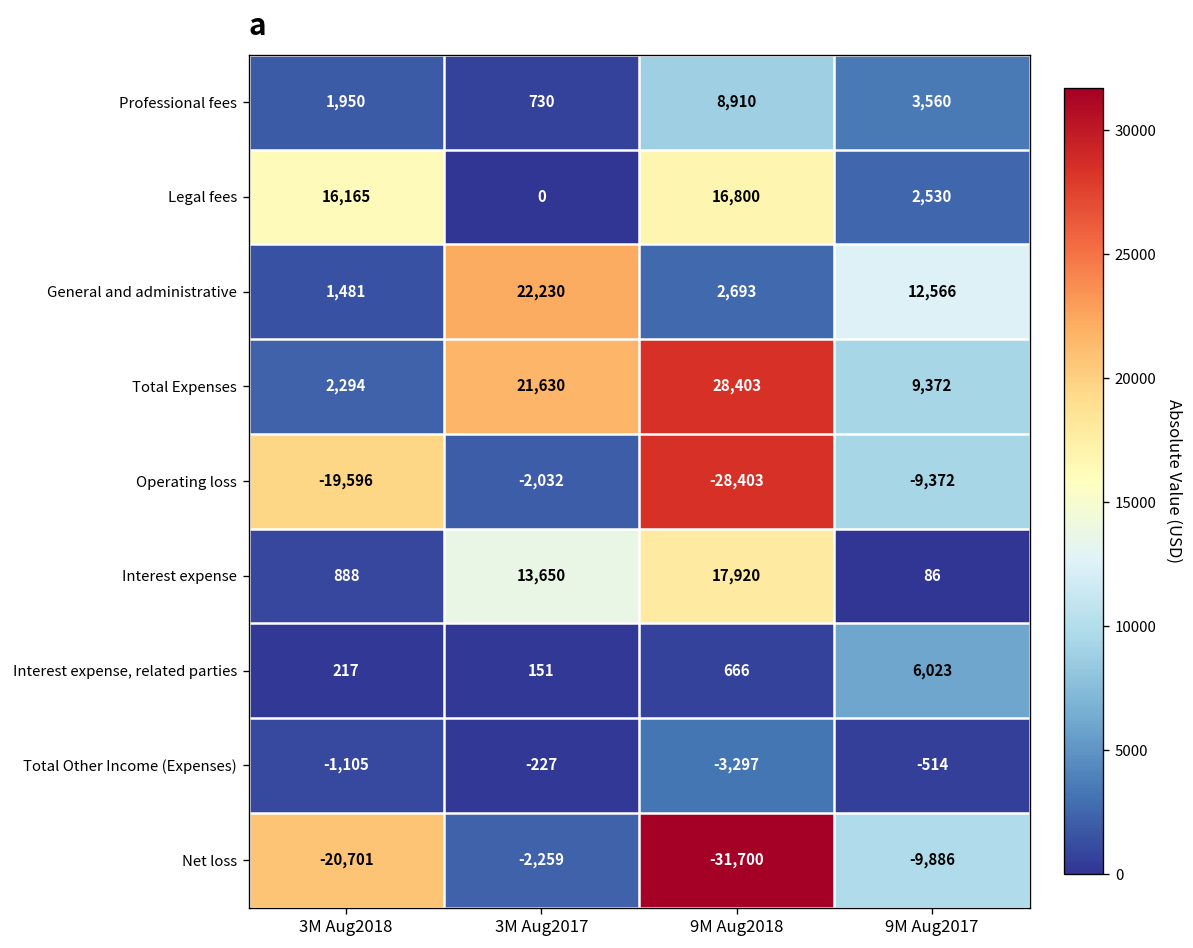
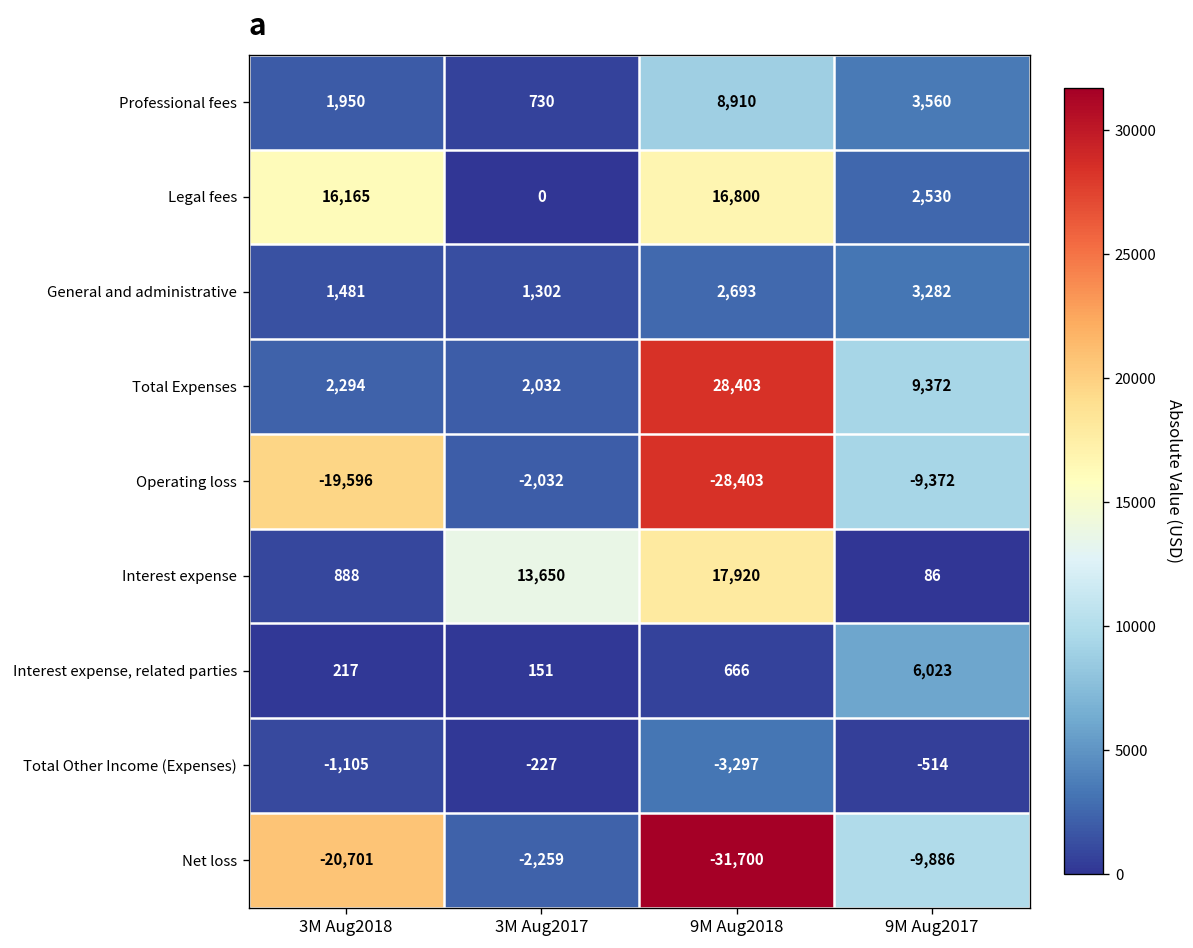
General and administrative, 3M Aug2017: 22,230 -> 1,302
General and administrative, 9M Aug2017: 12,566 -> 3,282
Total Expenses, 3M Aug2017: 21,630 -> 2,032
